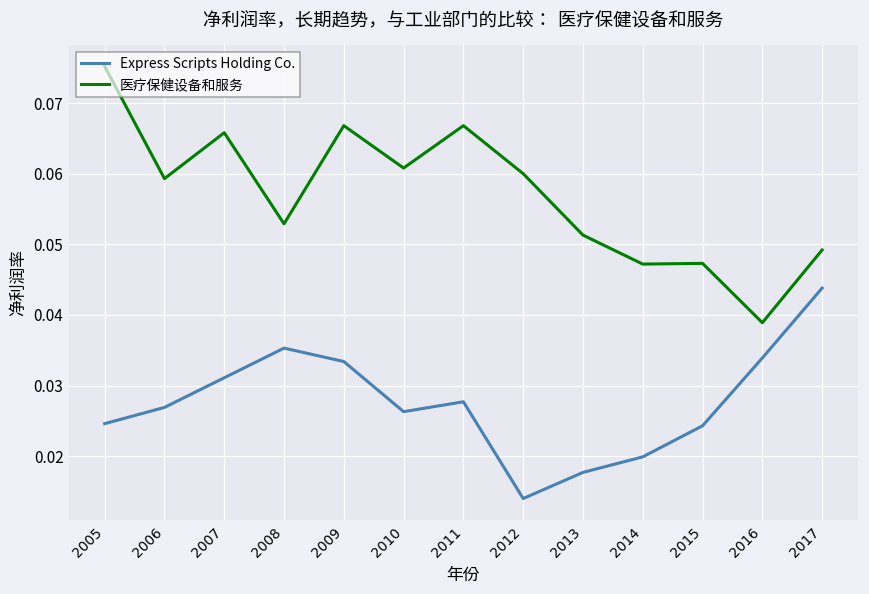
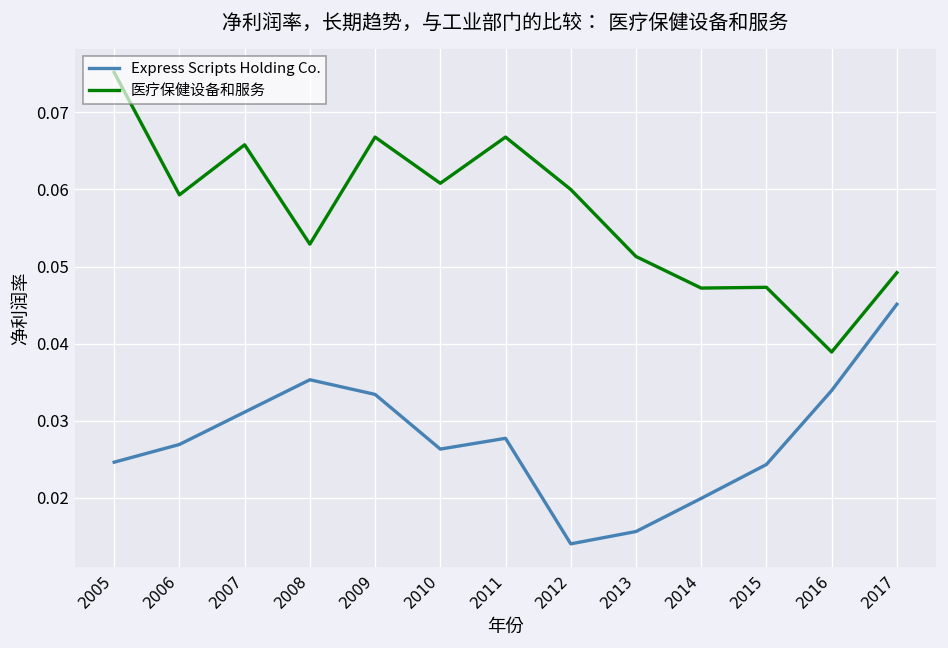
Express Scripts Holding Co., 2013: 0.018 -> 0.016
Express Scripts Holding Co., 2017: 0.044 -> 0.045
